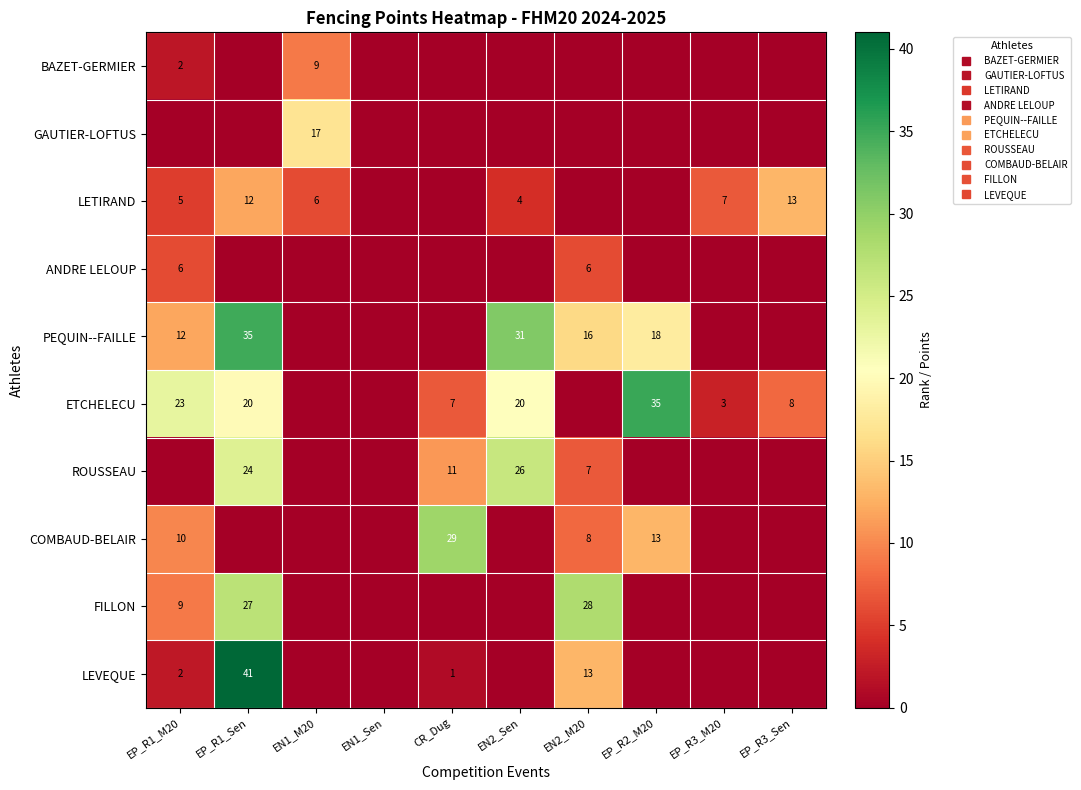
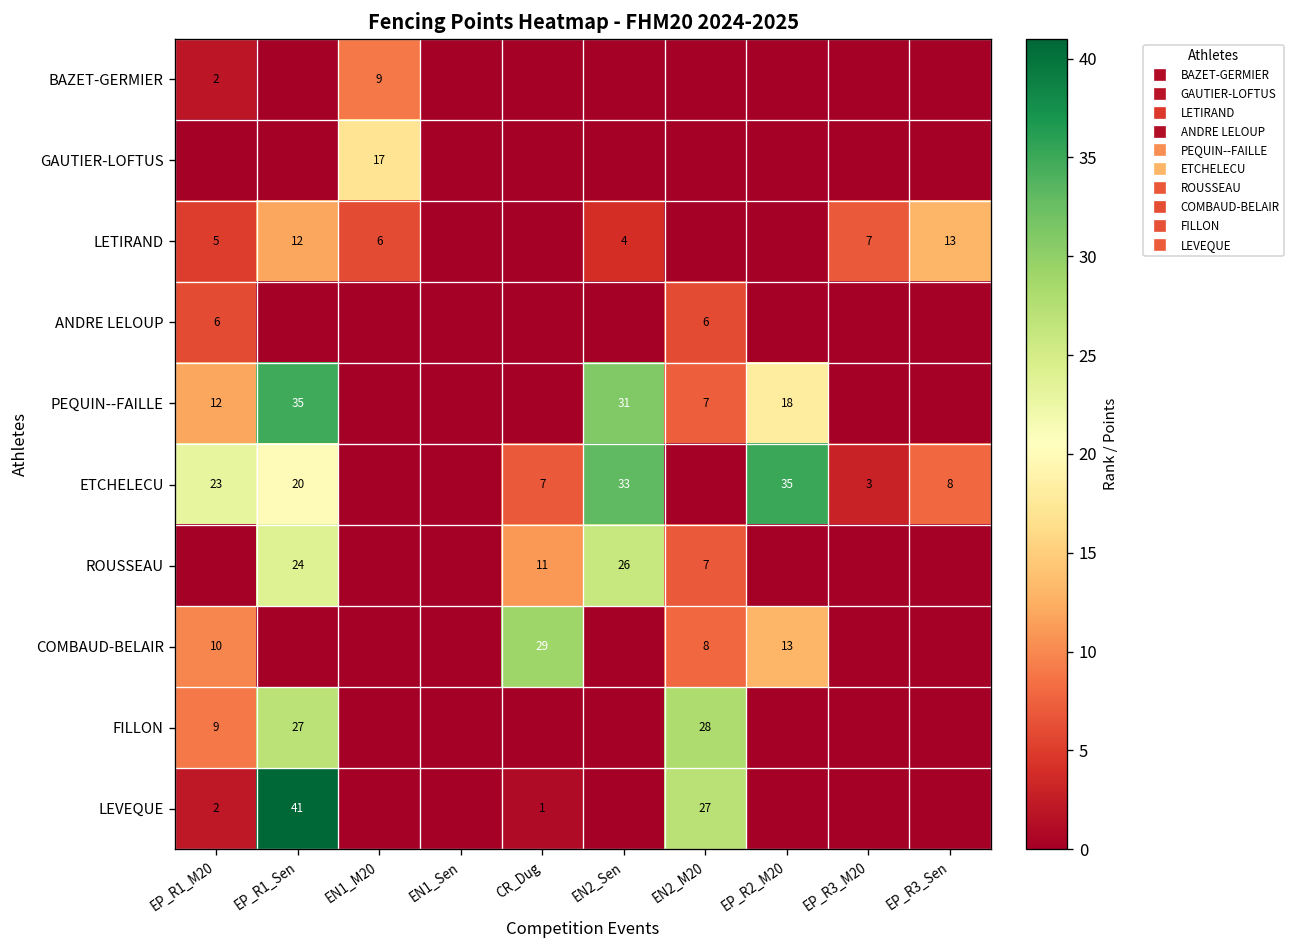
PEQUIN--FAILLE, EN2_M20: 16 -> 7
ETCHELECU, EN2_Sen: 20 -> 33
LEVEQUE, EN2_M20: 13 -> 27
